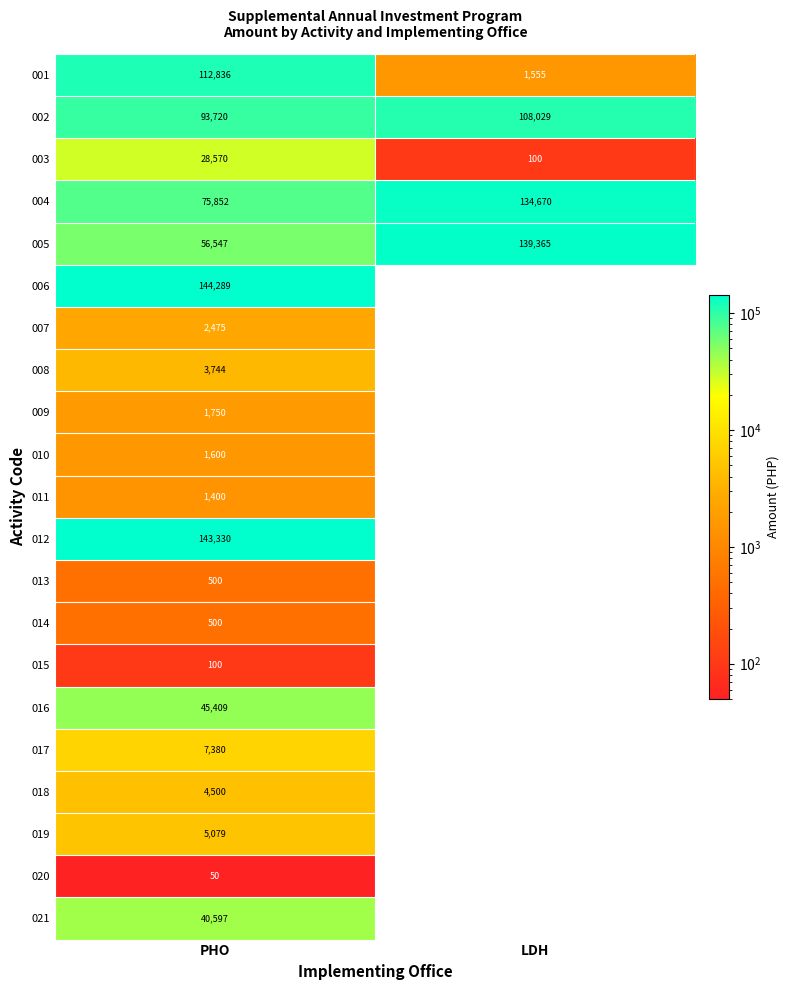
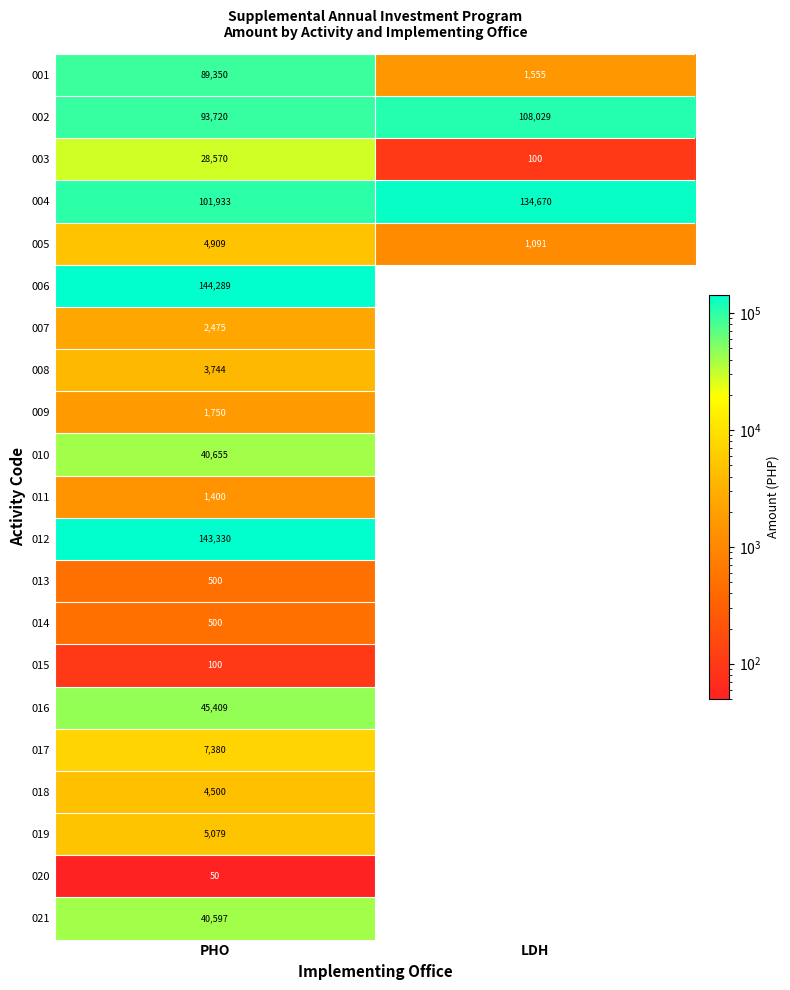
001, PHO: 112,836 -> 89,350
004, PHO: 75,852 -> 101,933
005, PHO: 56,547 -> 4,909
005, LDH: 139,365 -> 1,091
010, PHO: 1,600 -> 40,655
